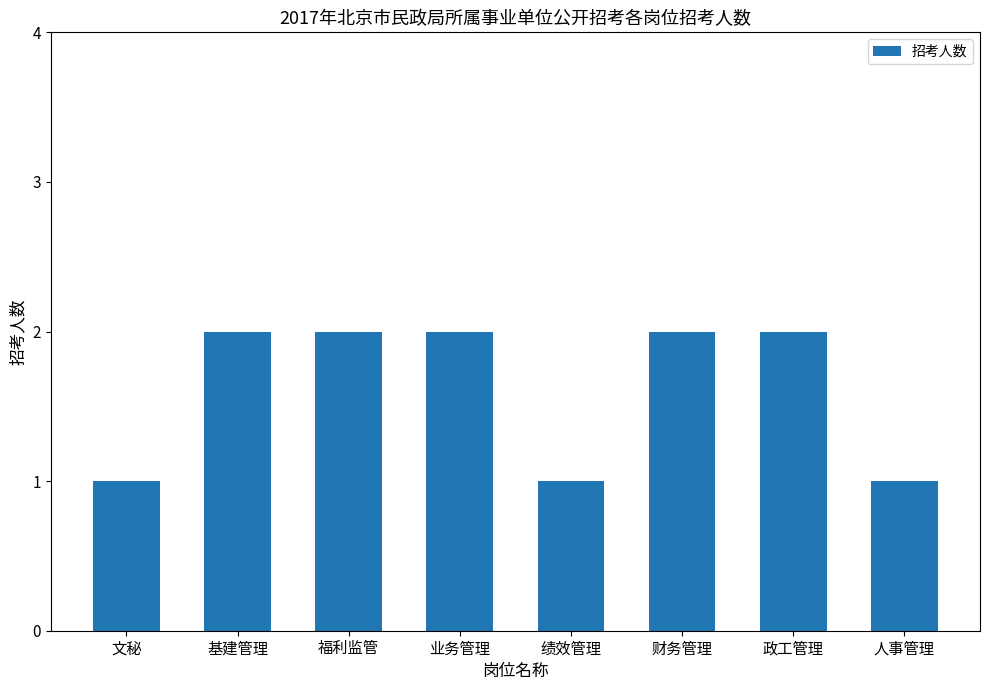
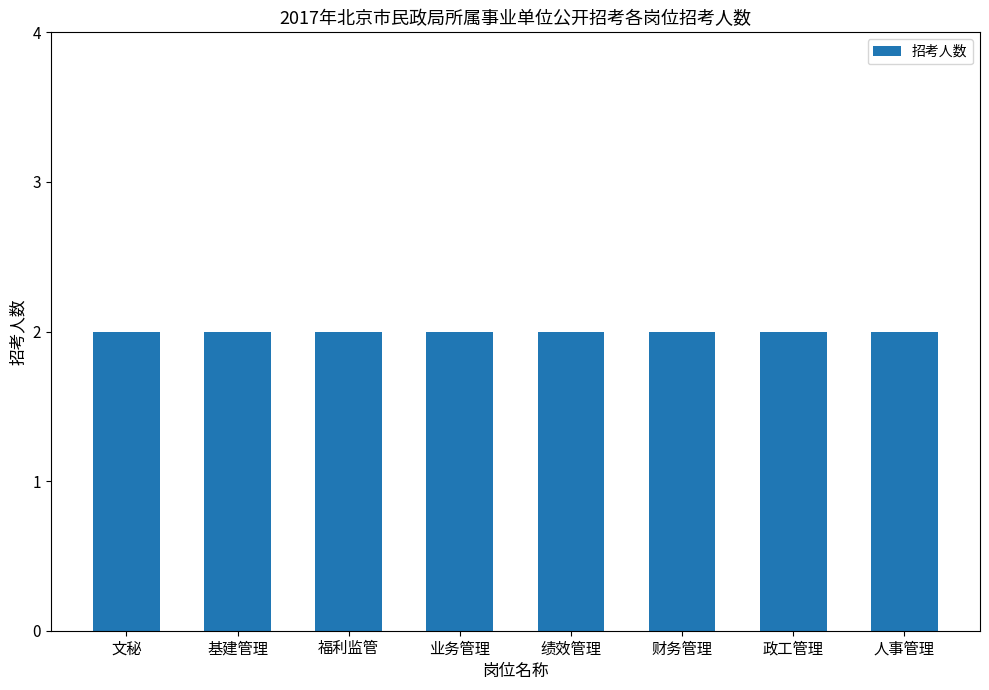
文秘: 1 -> 2
绩效管理: 1 -> 2
人事管理: 1 -> 2
